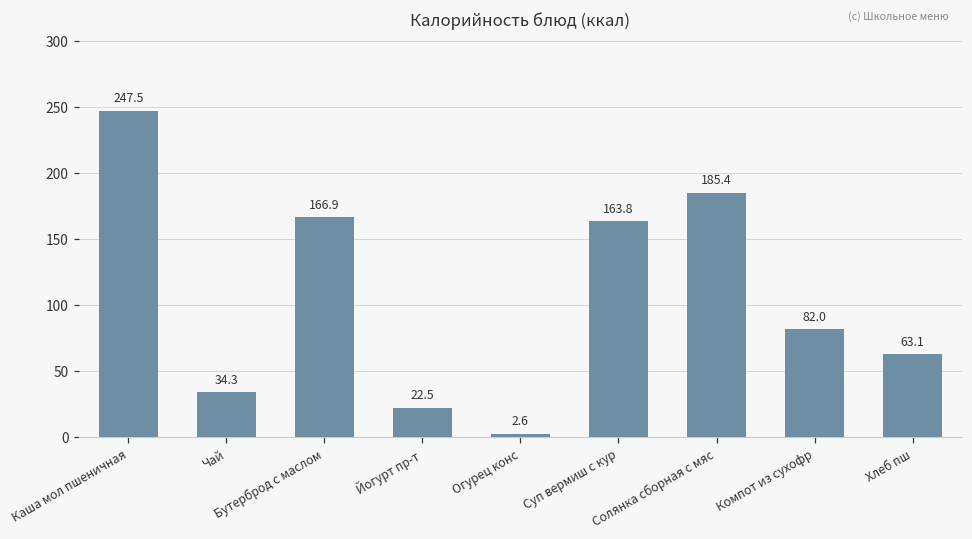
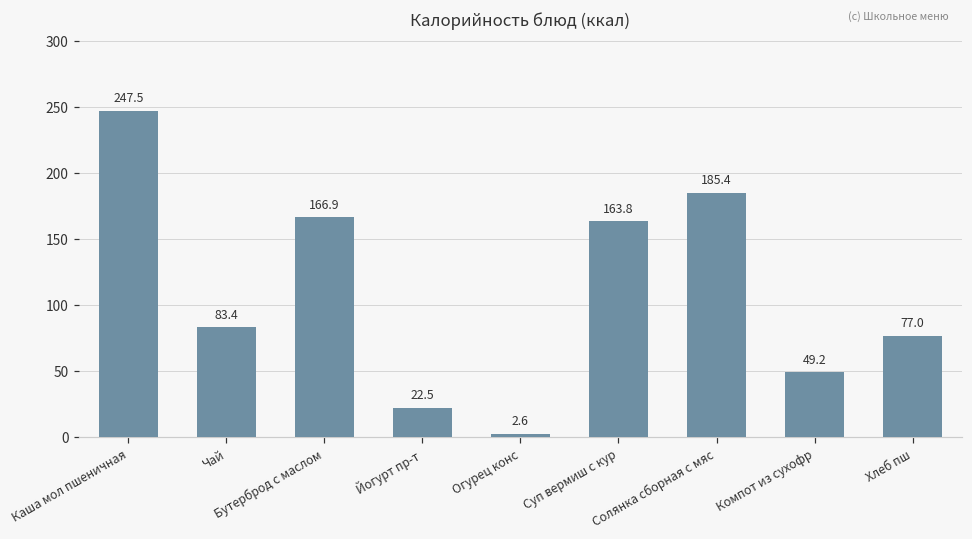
Чай: 34.3 -> 83.4
Компот из сухофр: 82.0 -> 49.2
Хлеб пш: 63.1 -> 77.0
